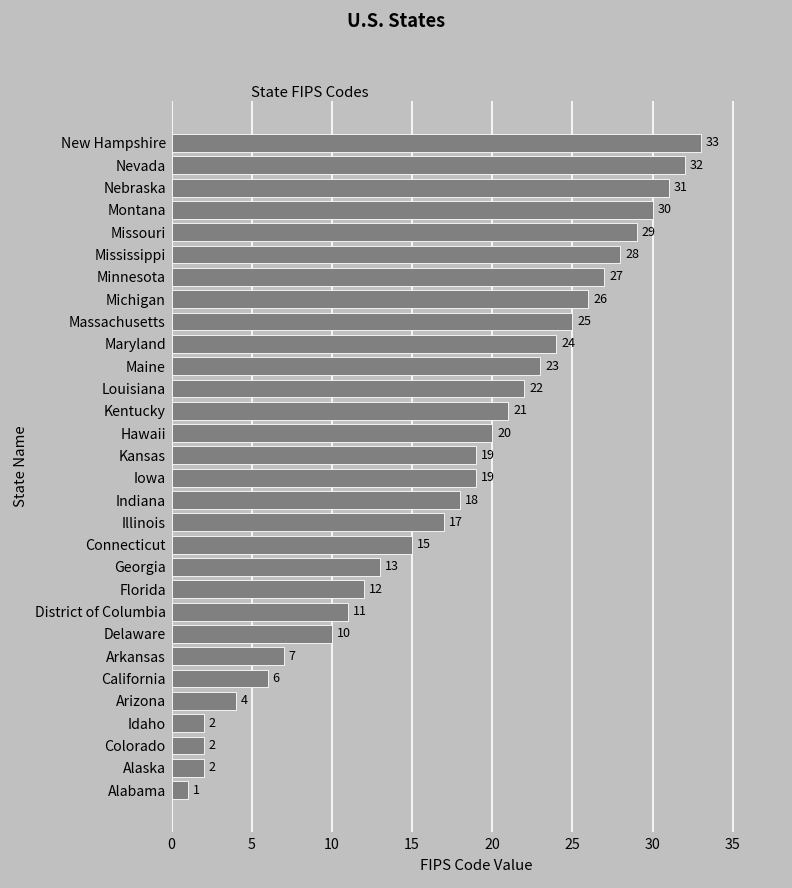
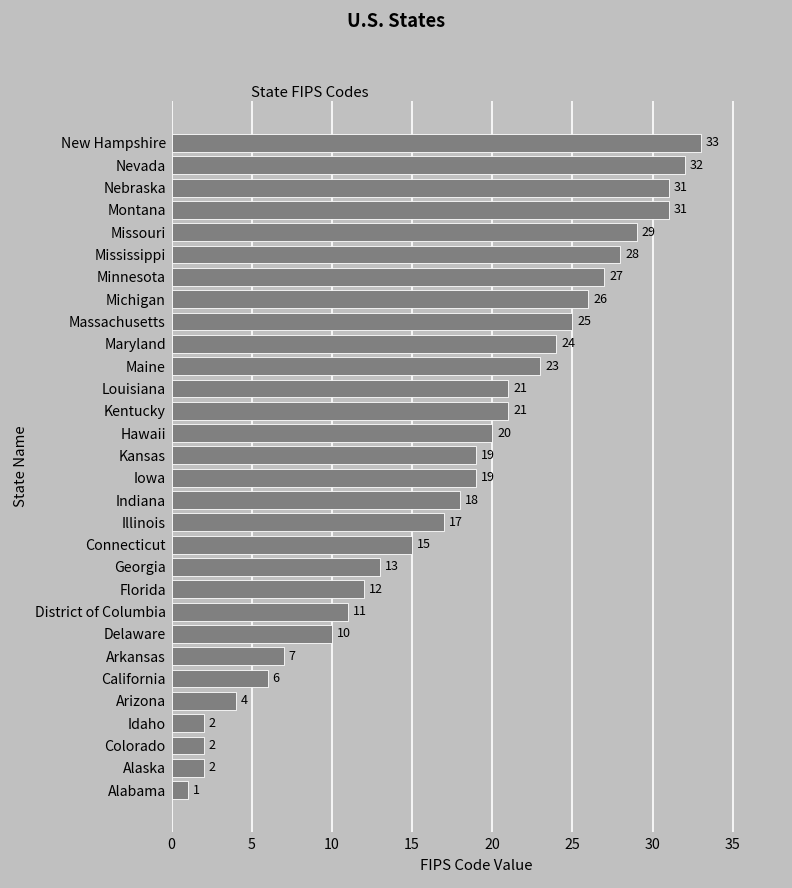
Montana: 30 -> 31
Louisiana: 22 -> 21
